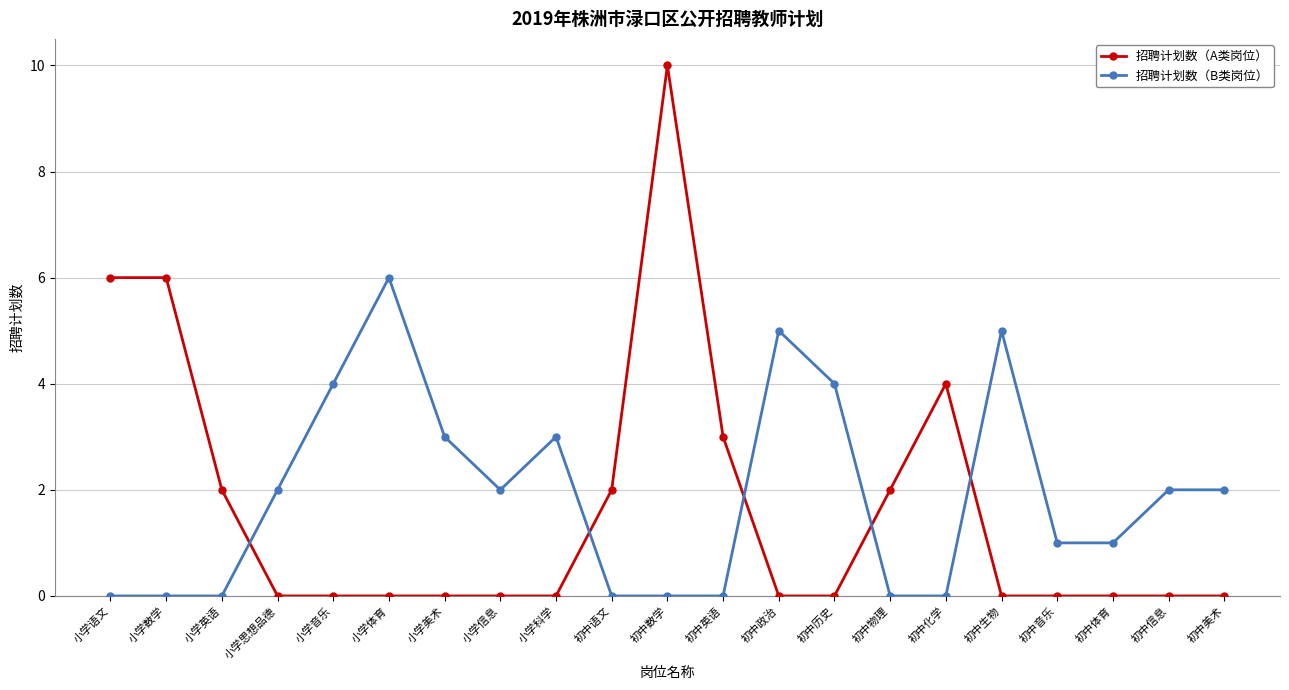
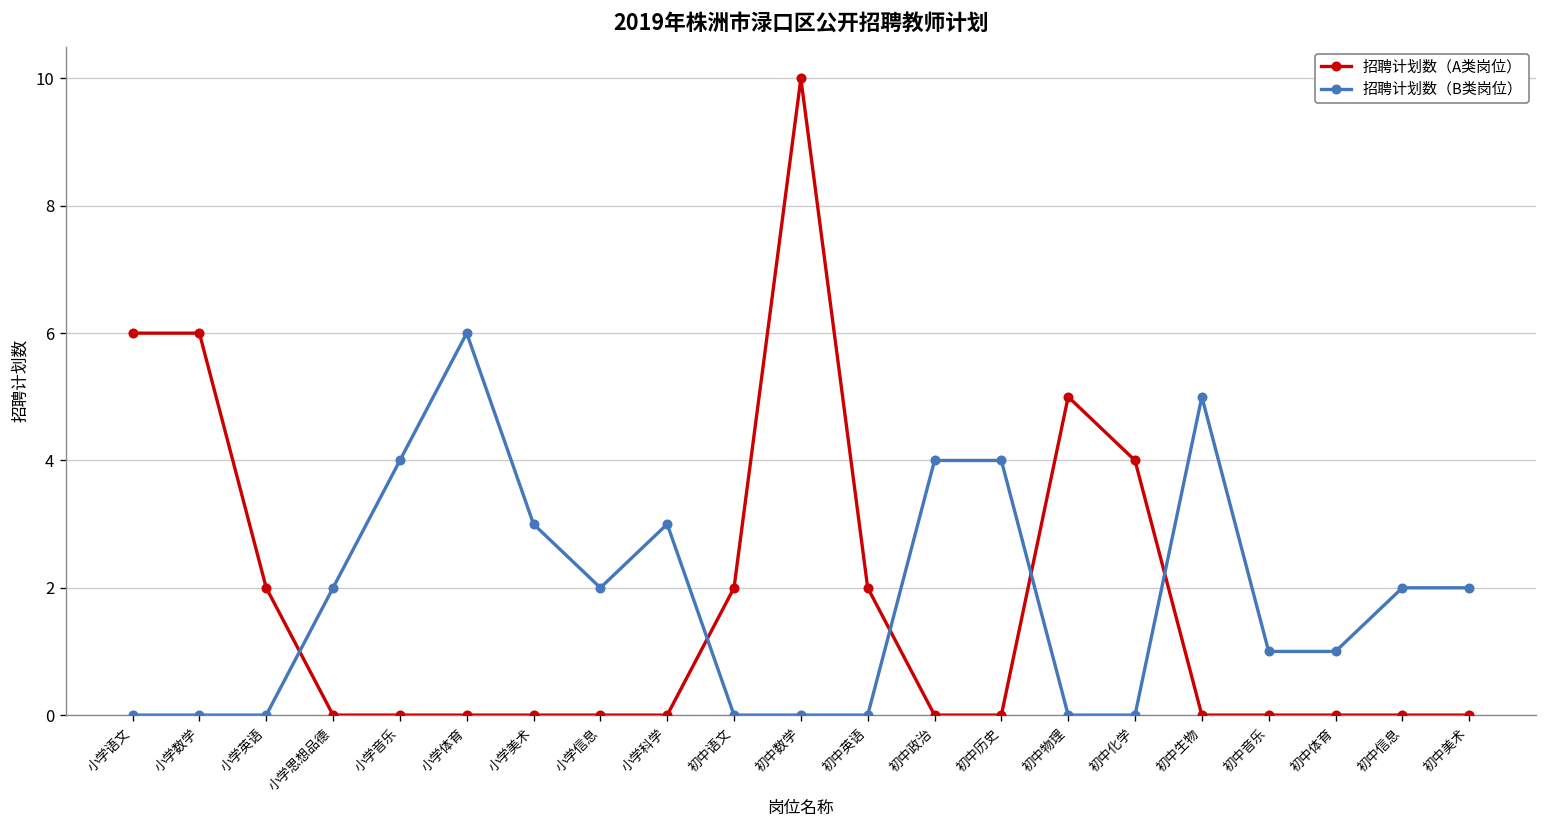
招聘计划数（A类岗位）, 初中英语: 3 -> 2
招聘计划数（B类岗位）, 初中政治: 5 -> 4
招聘计划数（A类岗位）, 初中物理: 2 -> 5
